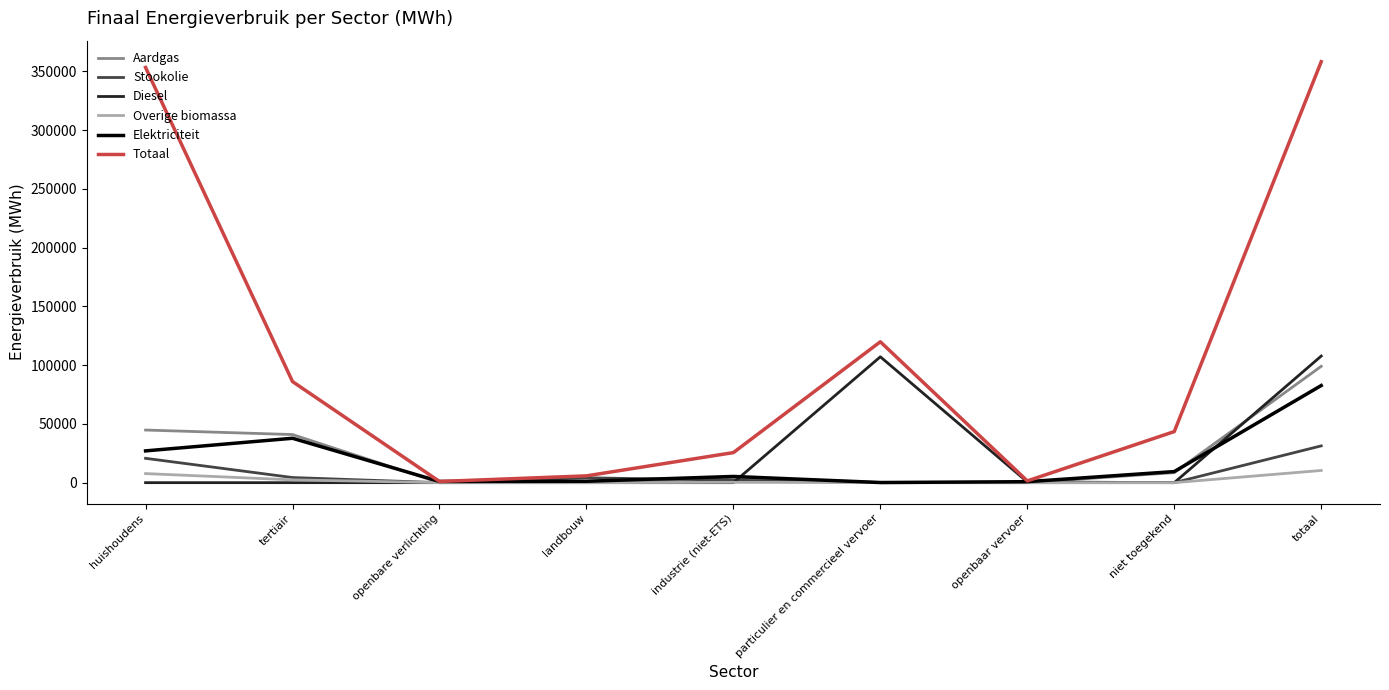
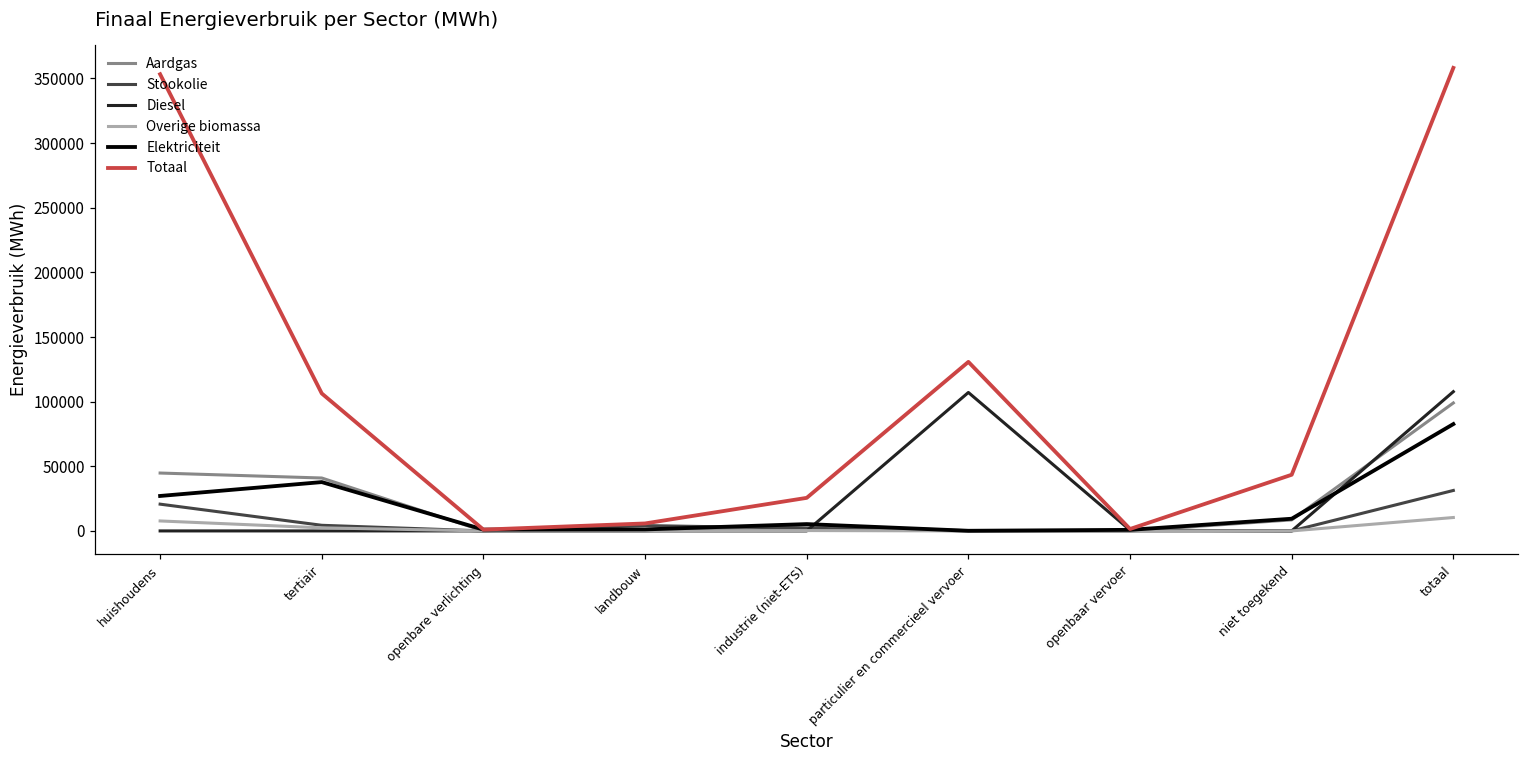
Totaal, tertiair: 86000 -> 106000
Totaal, particulier en commercieel vervoer: 120000 -> 131000
